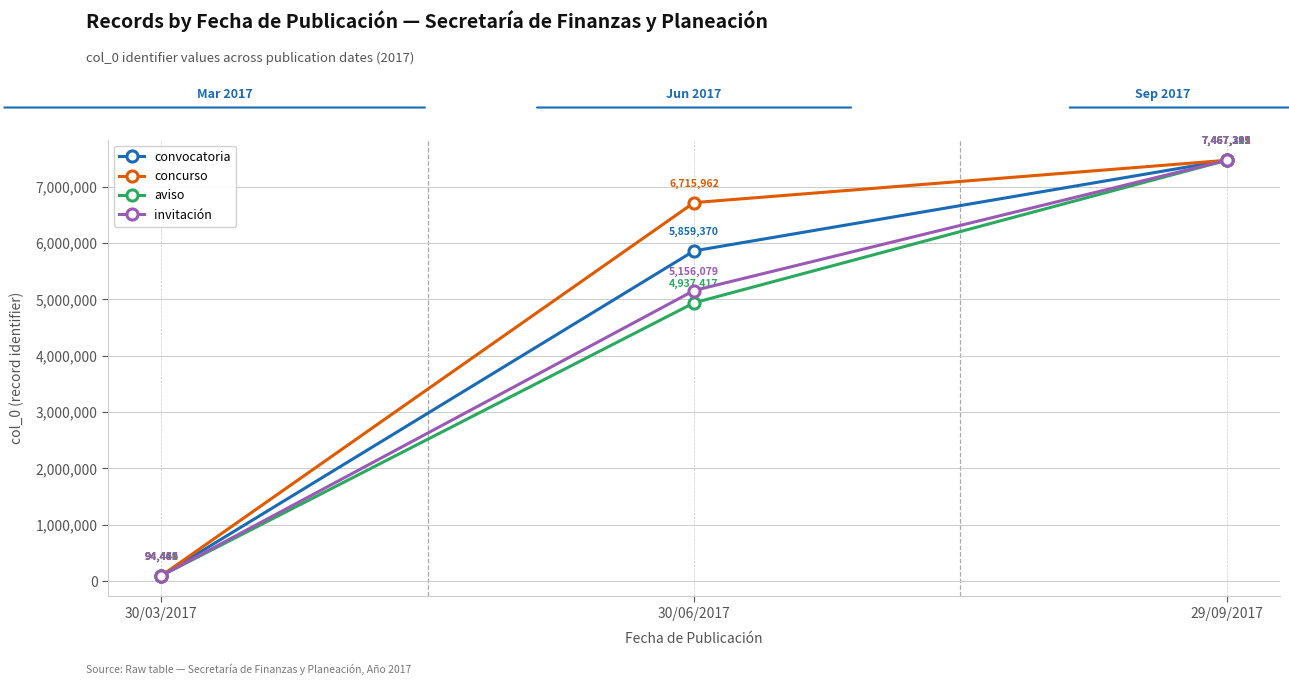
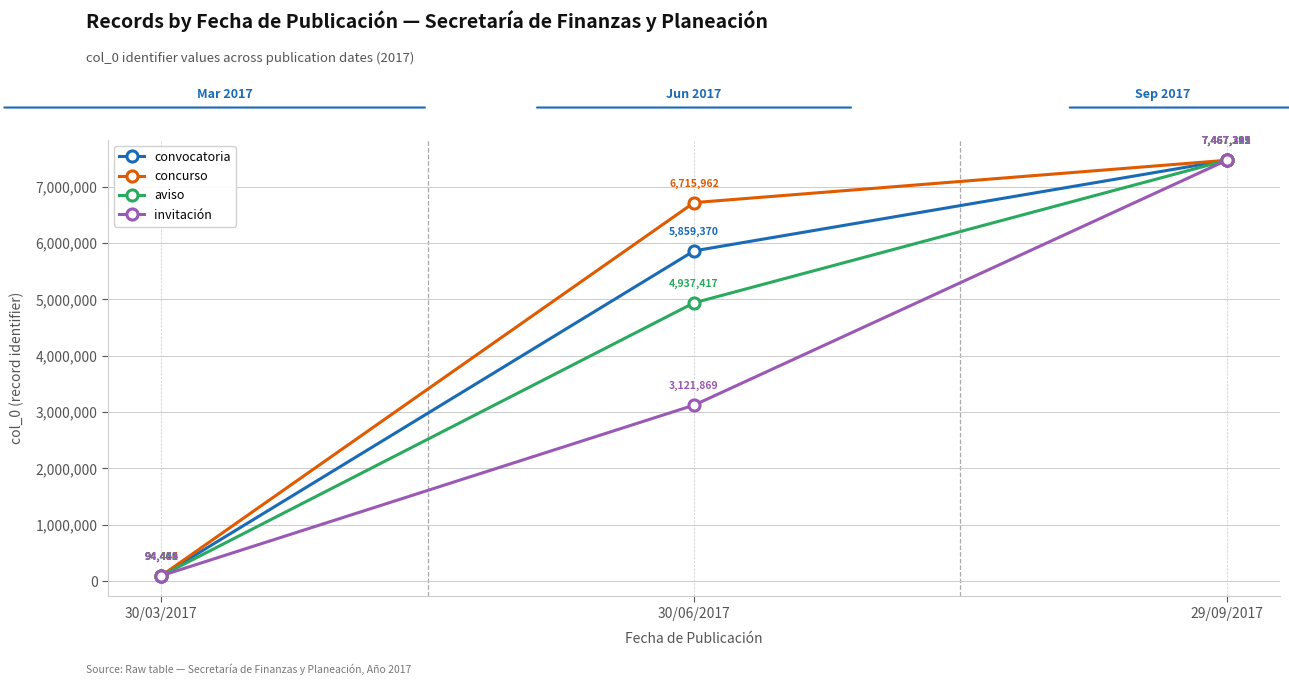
invitación, 30/06/2017: 5,156,079 -> 3,121,869
